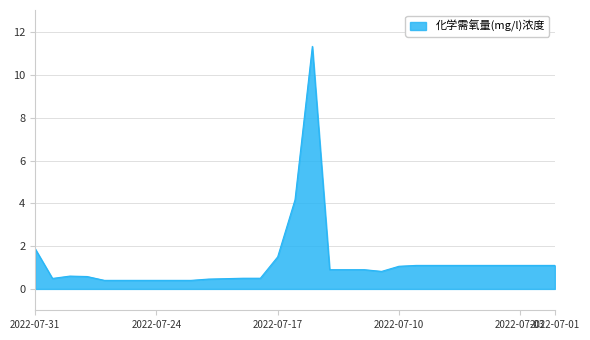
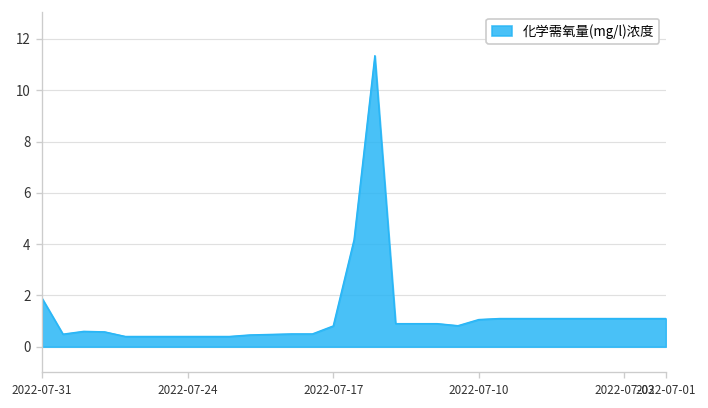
2022-07-17: 1.5 -> 0.8
